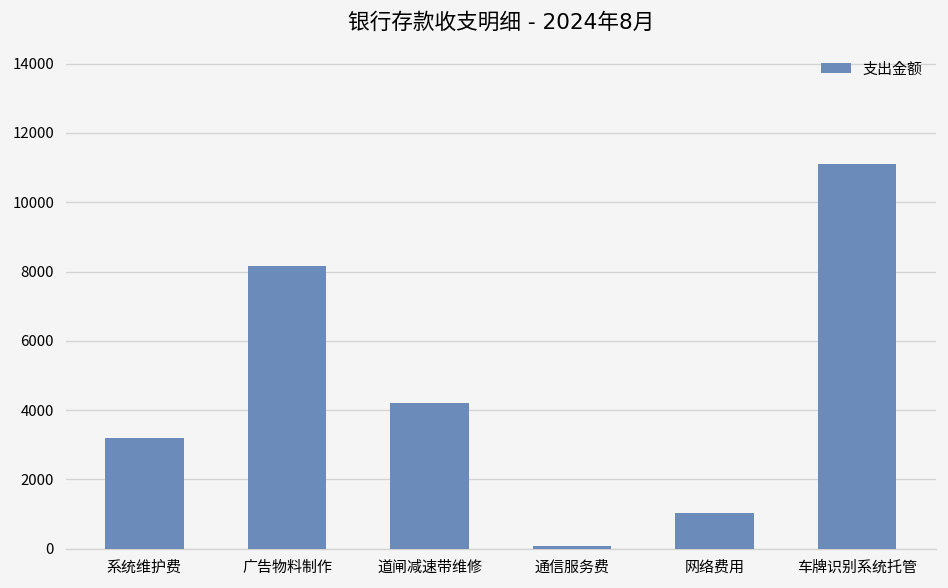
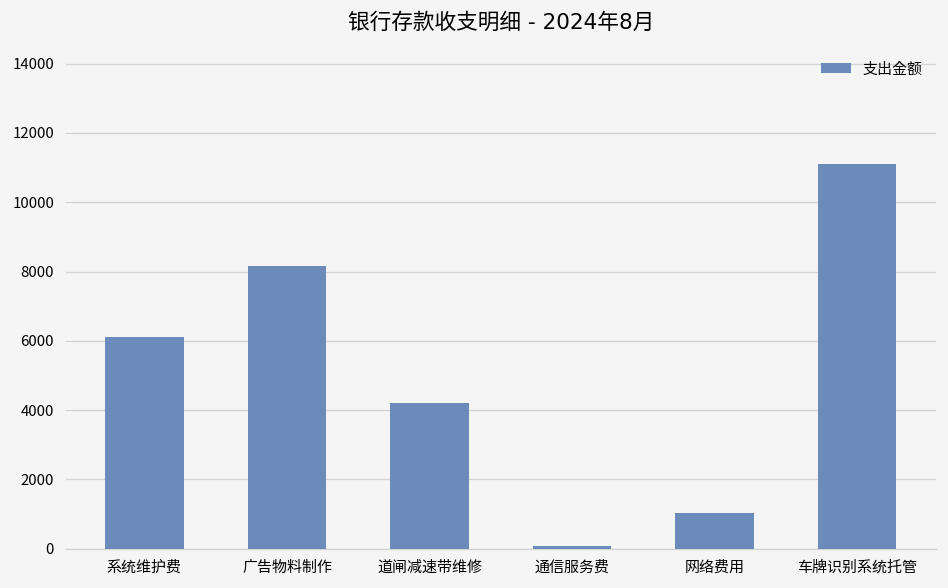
系统维护费: 3200 -> 6100
